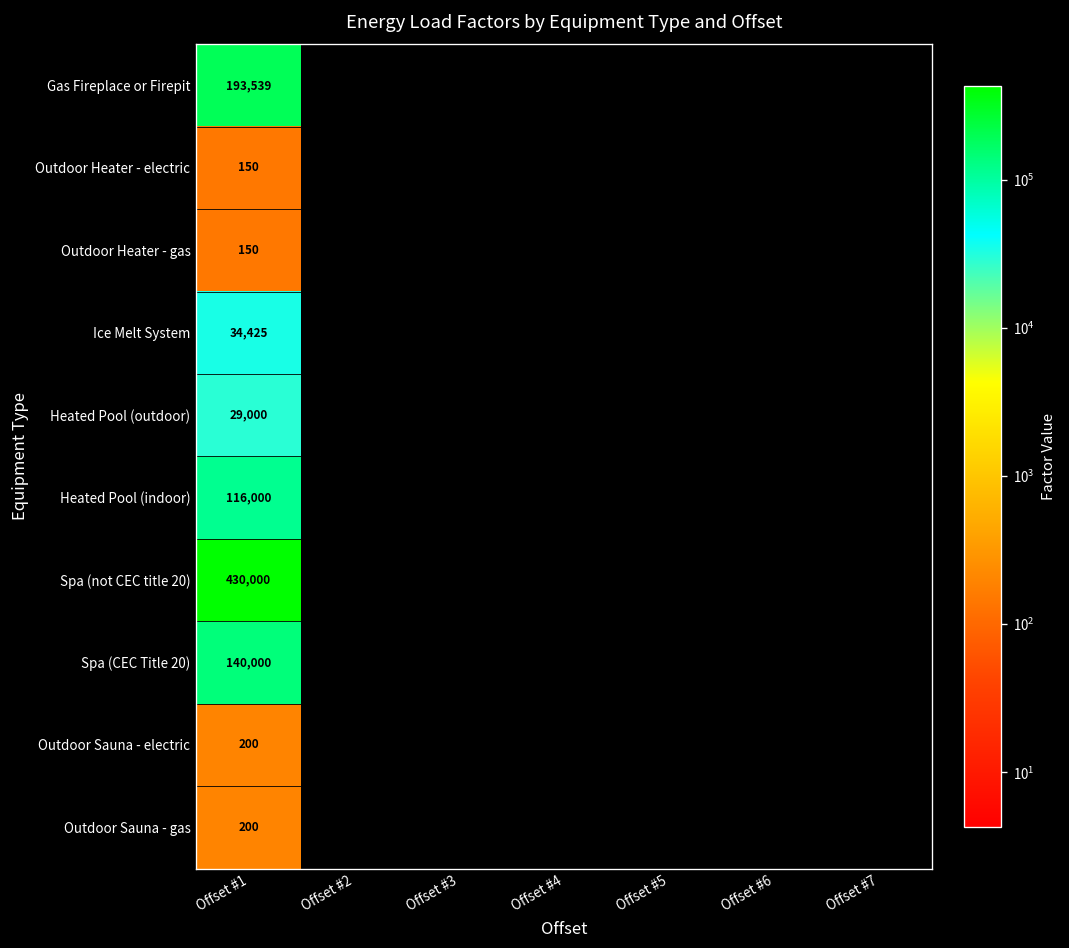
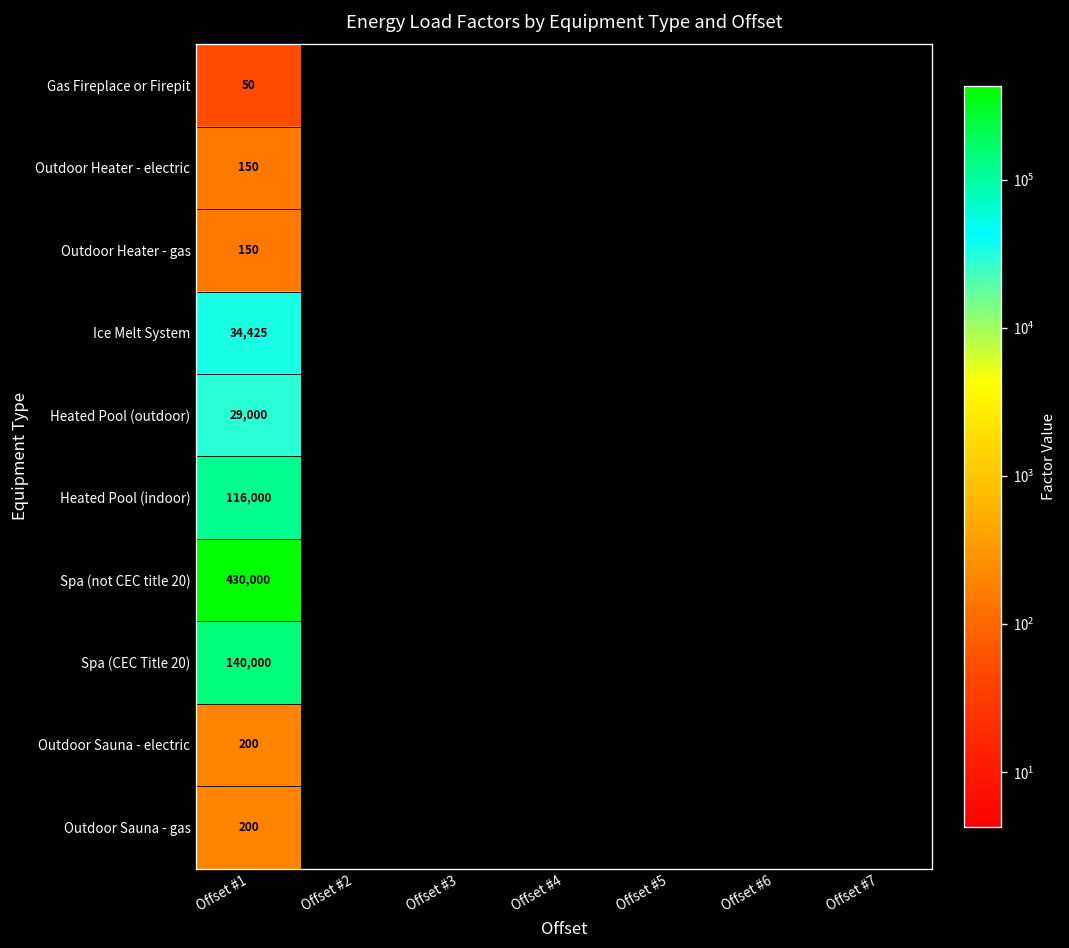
Gas Fireplace or Firepit, Offset #1: 193,539 -> 50
